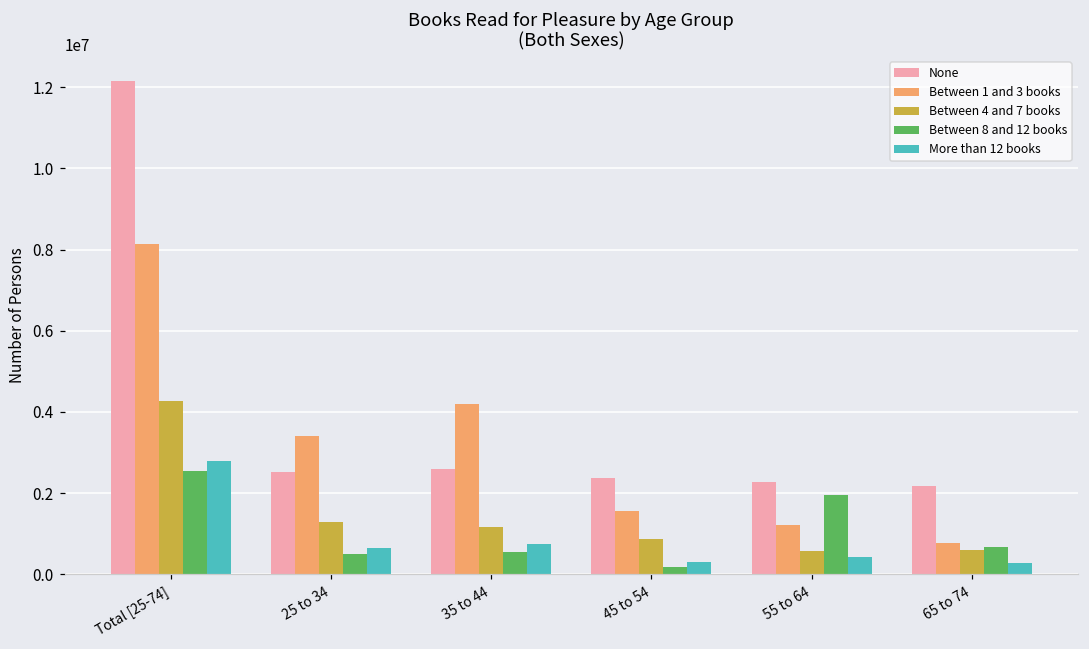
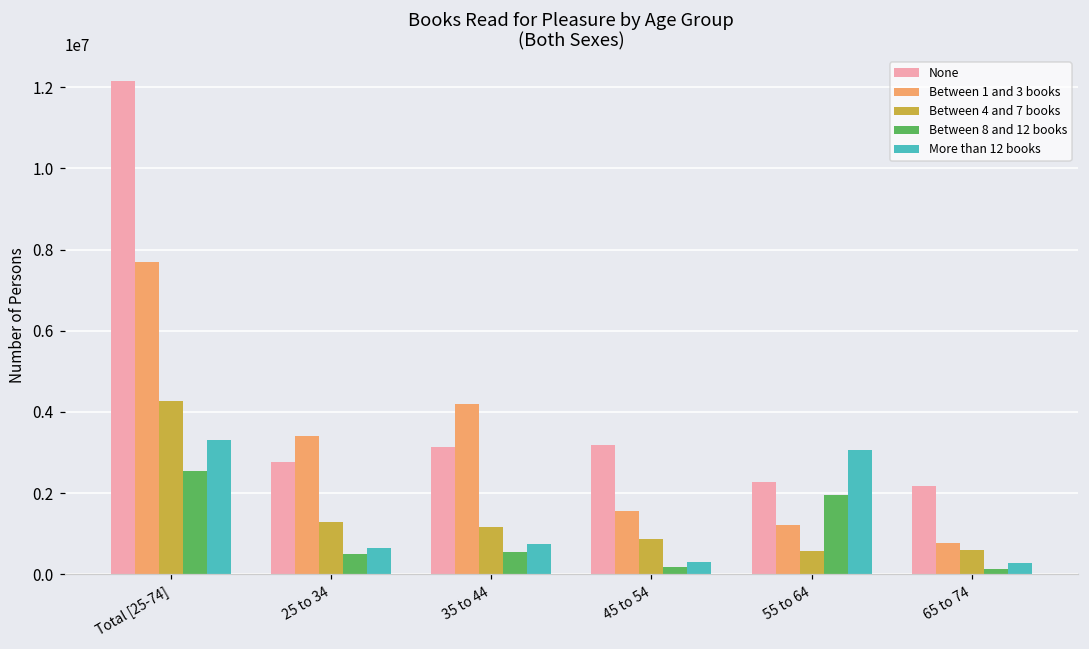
Between 1 and 3 books, Total [25-74]: 8100000 -> 7700000
More than 12 books, Total [25-74]: 2800000 -> 3300000
None, 25 to 34: 2500000 -> 2800000
None, 35 to 44: 2600000 -> 3100000
None, 45 to 54: 2400000 -> 3200000
More than 12 books, 55 to 64: 400000 -> 3100000
Between 8 and 12 books, 65 to 74: 700000 -> 100000
